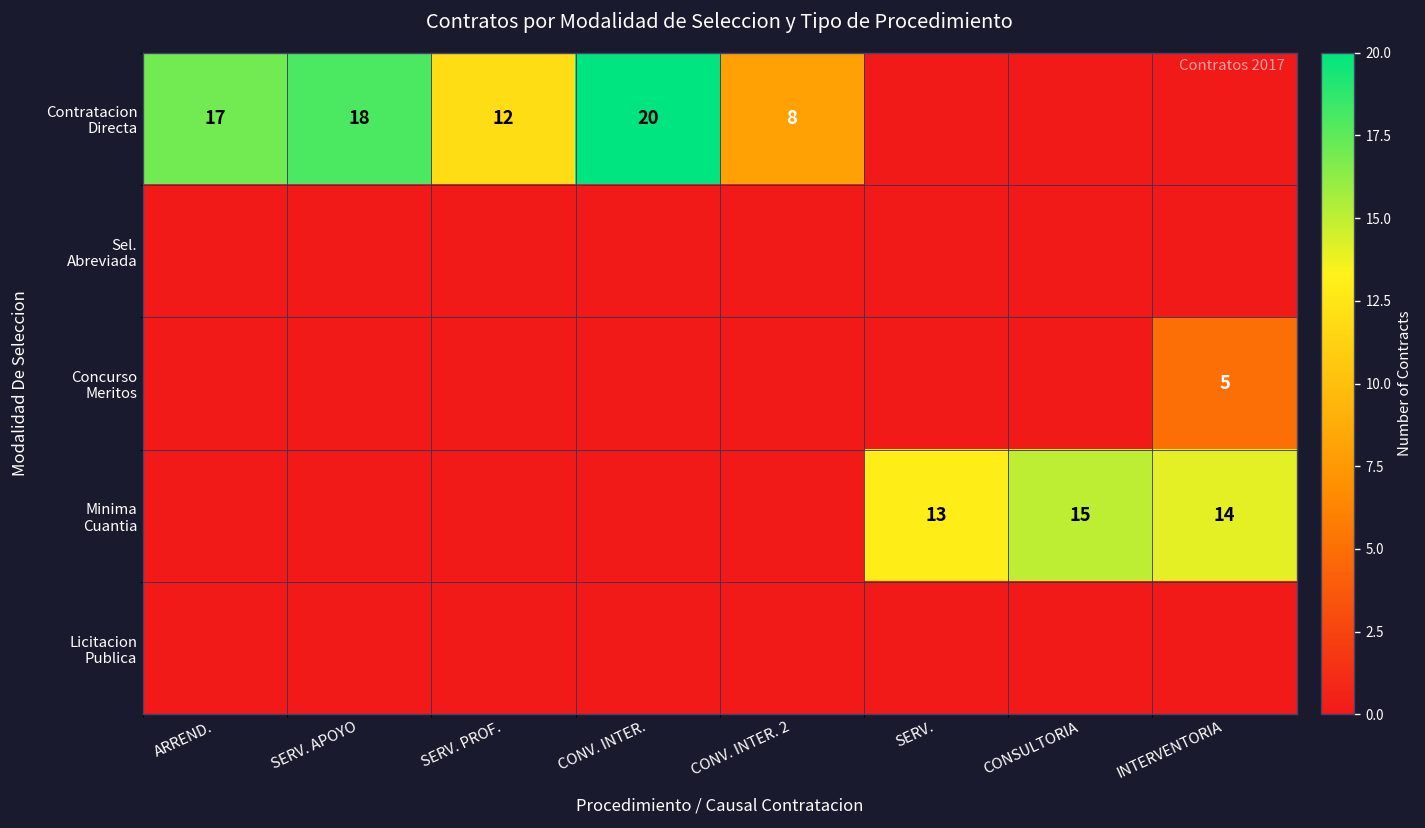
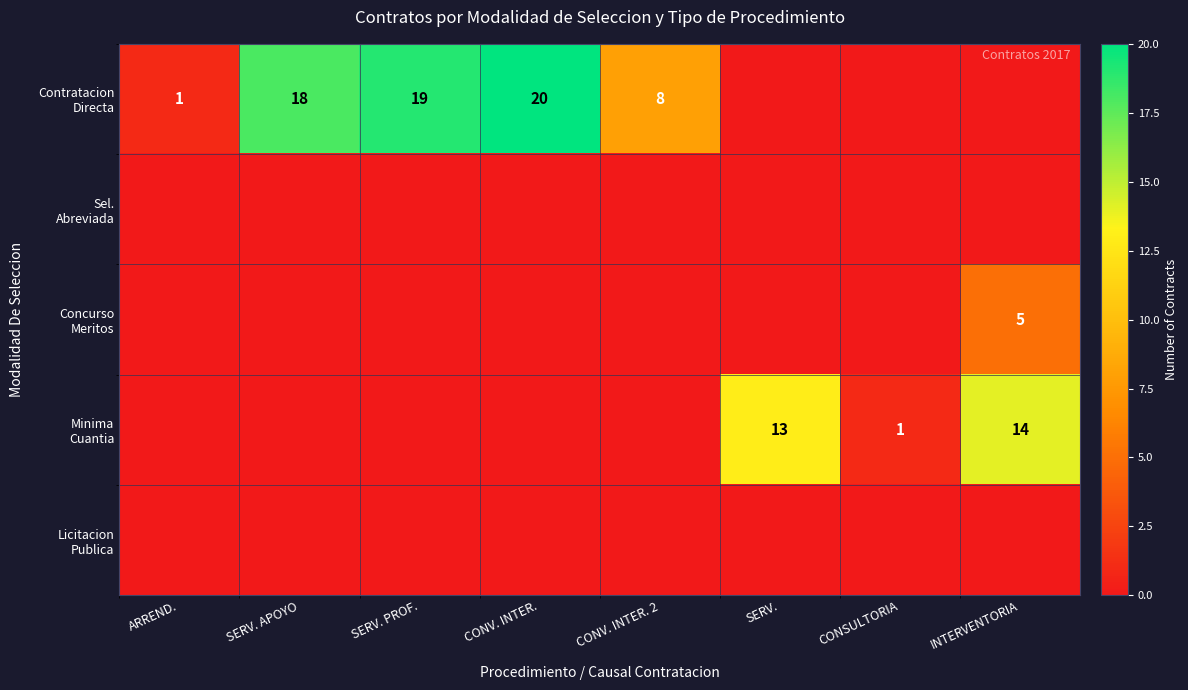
Contratacion Directa, ARREND.: 17 -> 1
Contratacion Directa, SERV. PROF.: 12 -> 19
Minima Cuantia, CONSULTORIA: 15 -> 1
